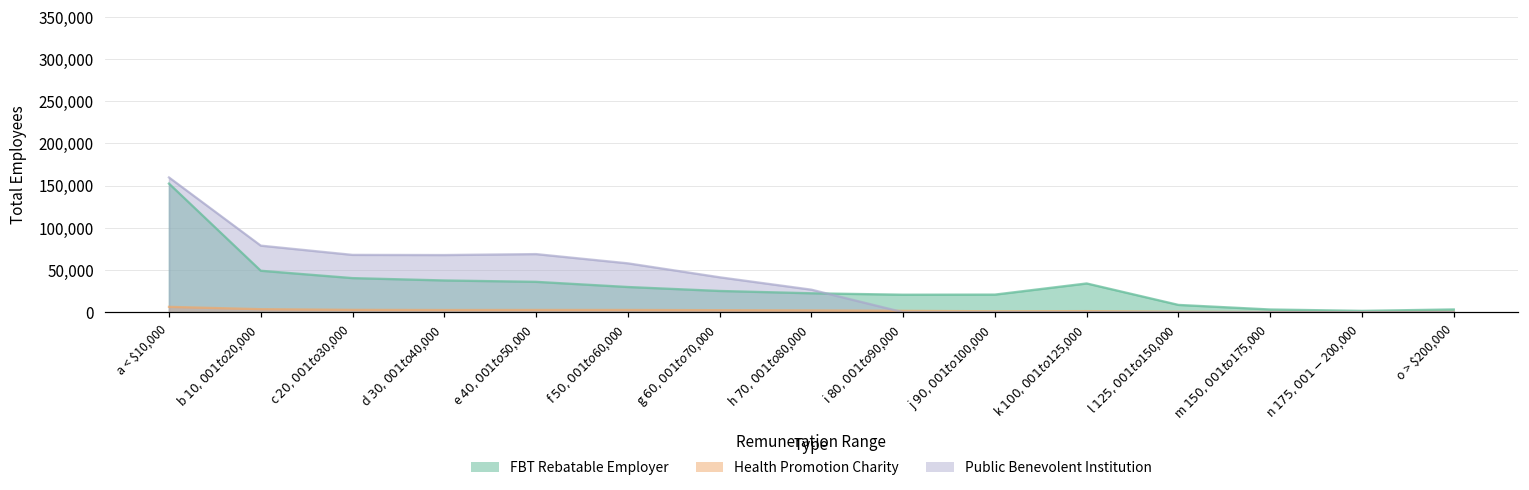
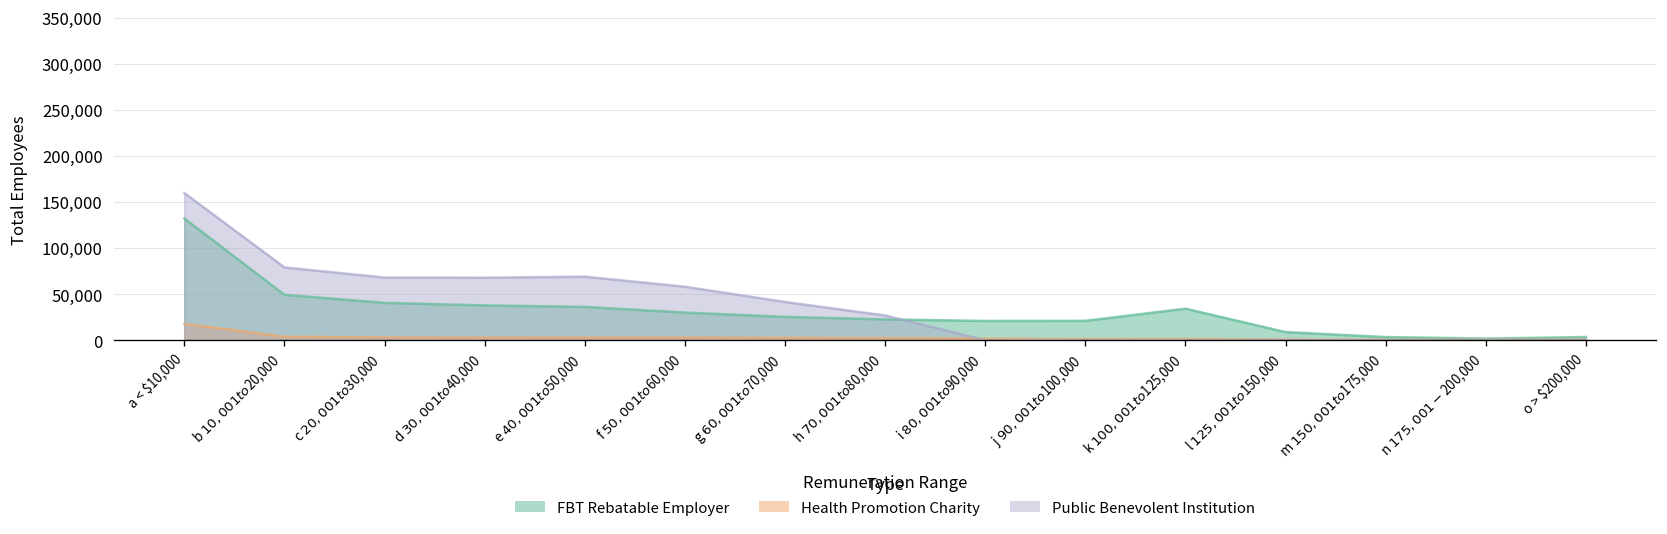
FBT Rebatable Employer, a < $10,000: 150,000 -> 130,000
Health Promotion Charity, a < $10,000: 10,000 -> 20,000
